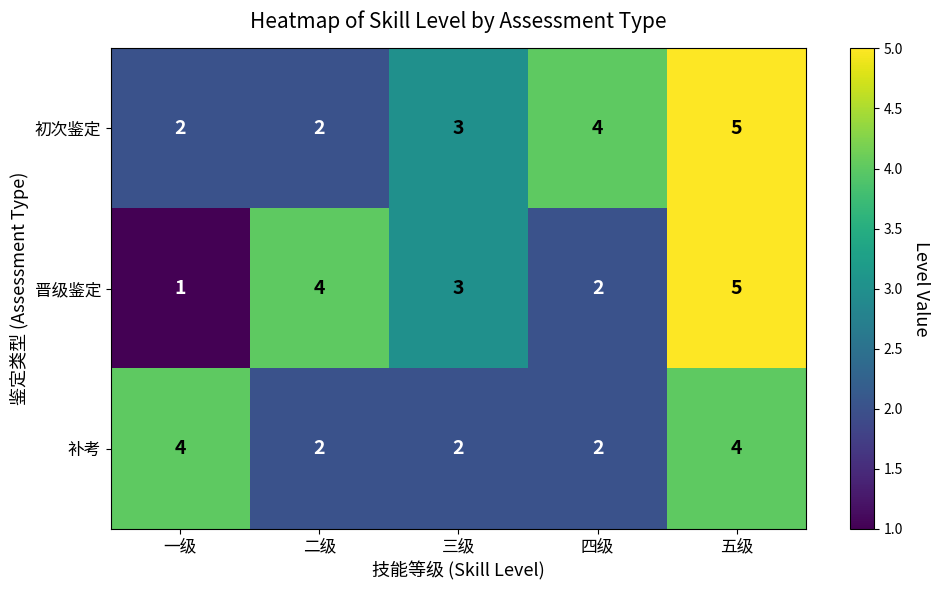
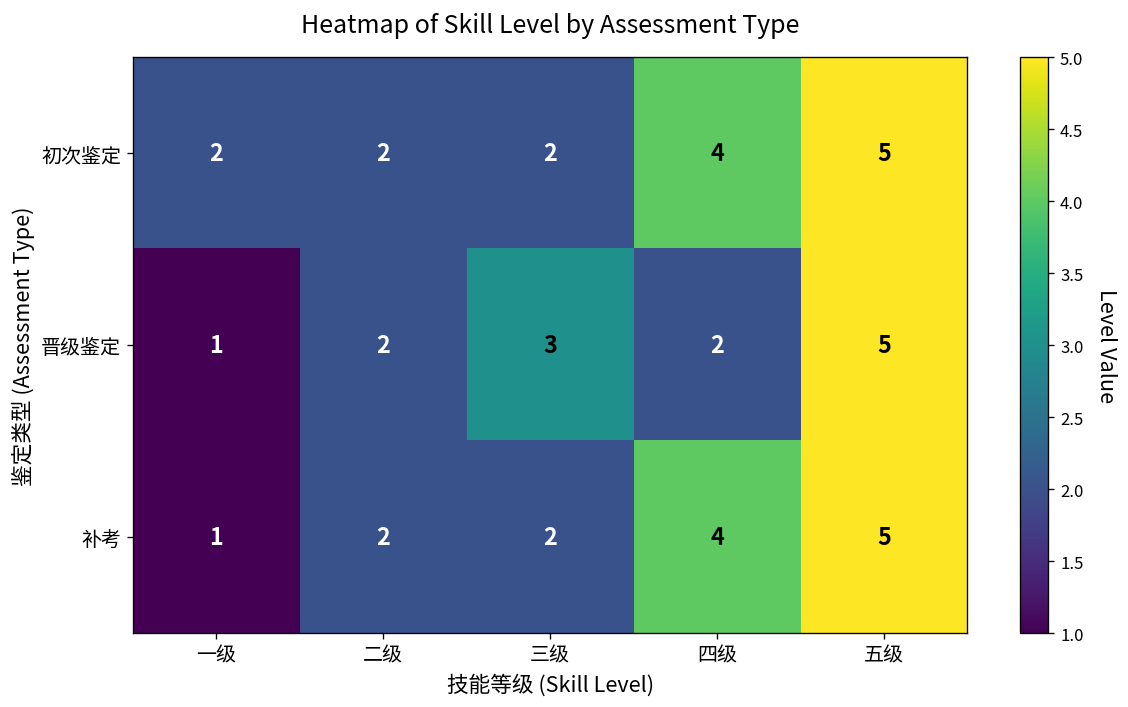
初次鉴定, 三级: 3 -> 2
晋级鉴定, 二级: 4 -> 2
补考, 一级: 4 -> 1
补考, 四级: 2 -> 4
补考, 五级: 4 -> 5
